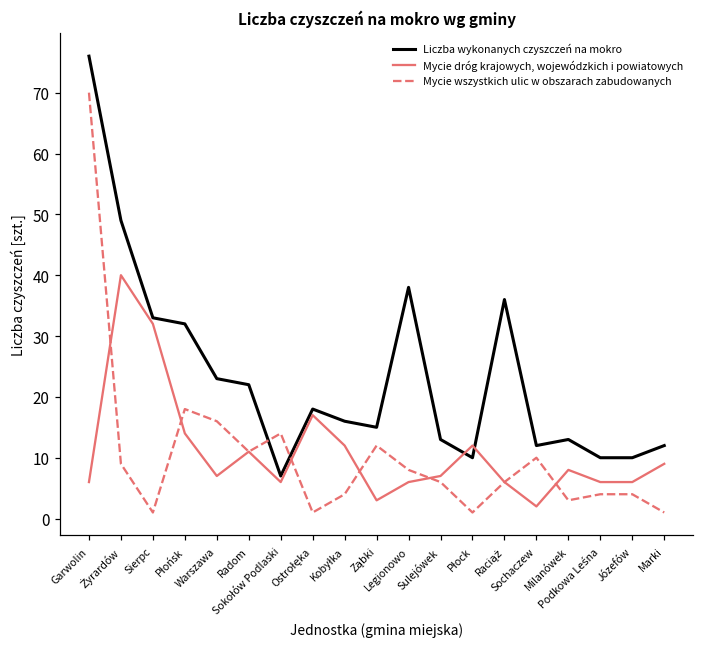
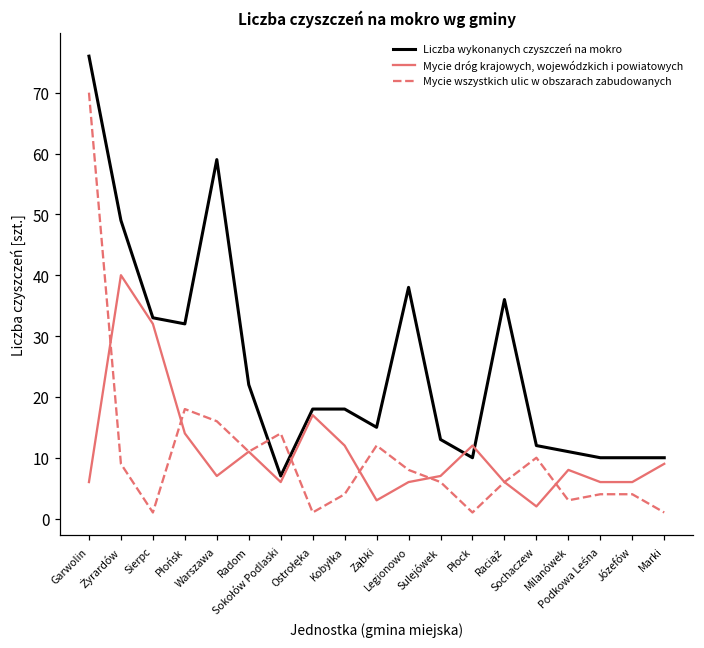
Liczba wykonanych czyszczeń na mokro, Warszawa: 23 -> 59
Liczba wykonanych czyszczeń na mokro, Kobyłka: 16 -> 18
Liczba wykonanych czyszczeń na mokro, Milanówek: 13 -> 11
Liczba wykonanych czyszczeń na mokro, Marki: 12 -> 10
